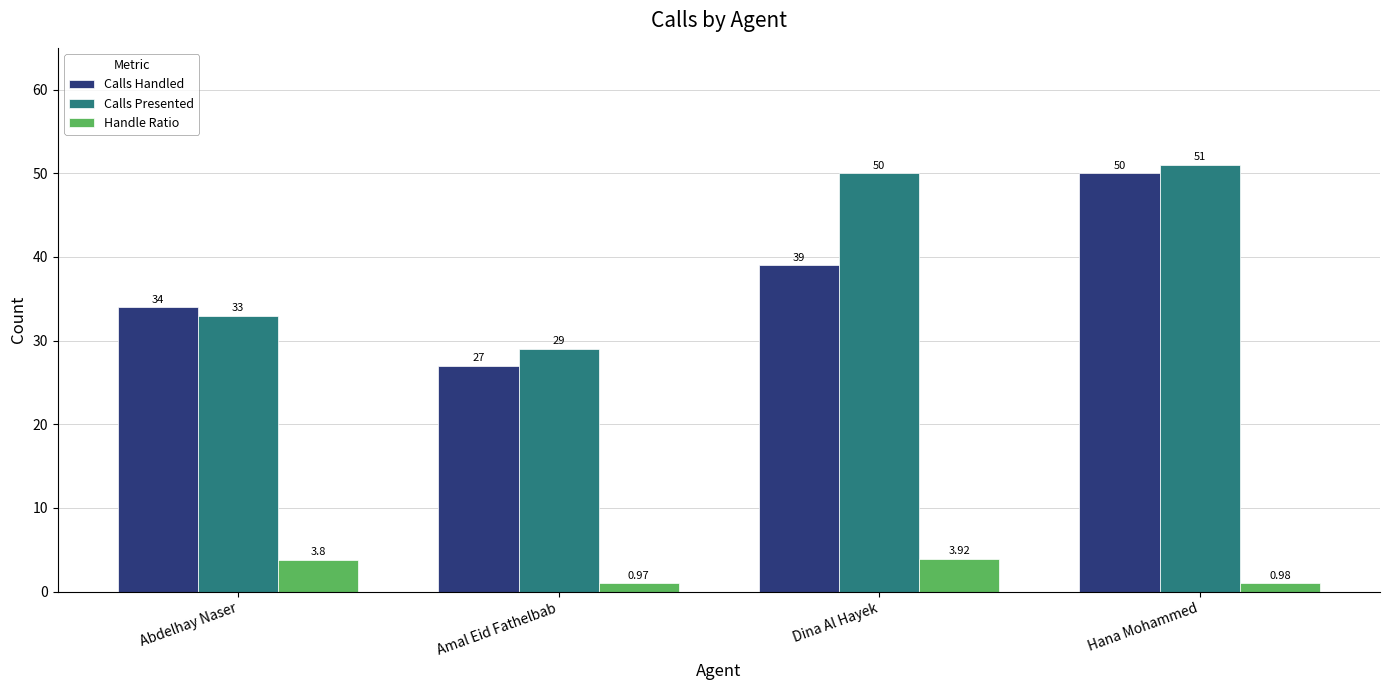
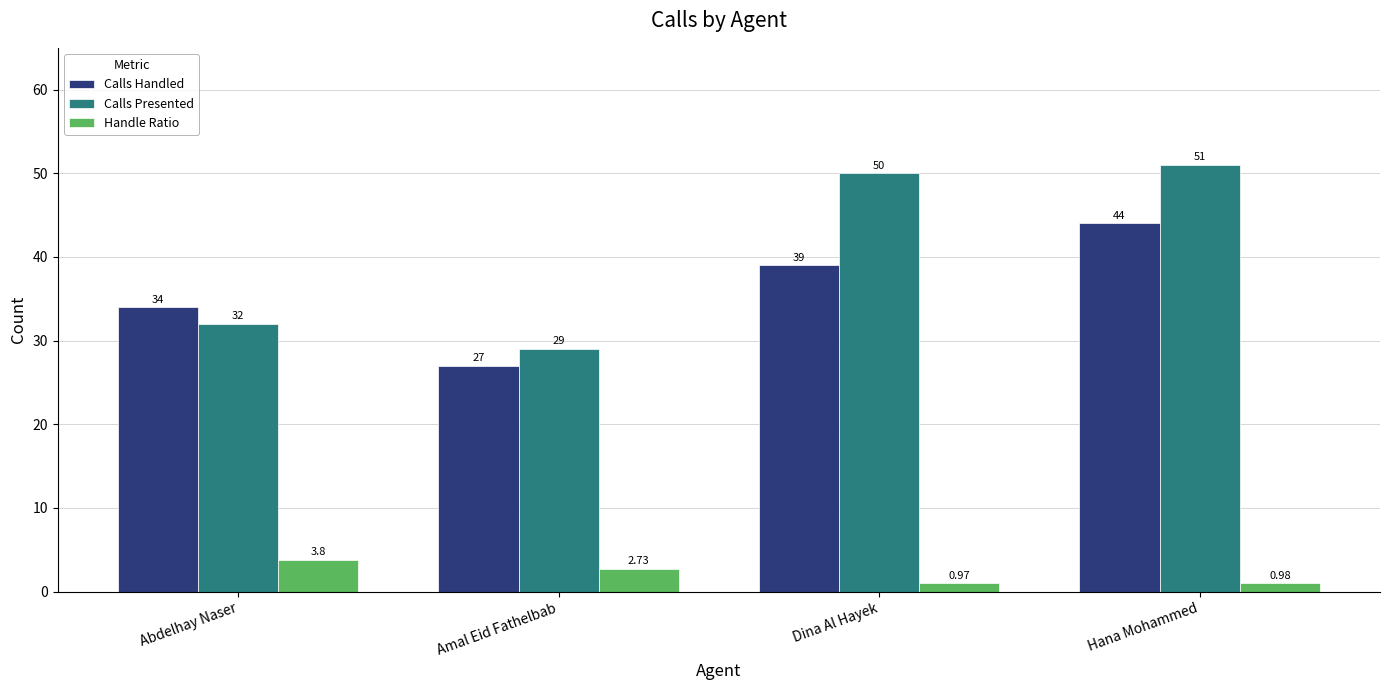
Calls Presented, Abdelhay Naser: 33 -> 32
Handle Ratio, Amal Eid Fathelbab: 0.97 -> 2.73
Handle Ratio, Dina Al Hayek: 3.92 -> 0.97
Calls Handled, Hana Mohammed: 50 -> 44
